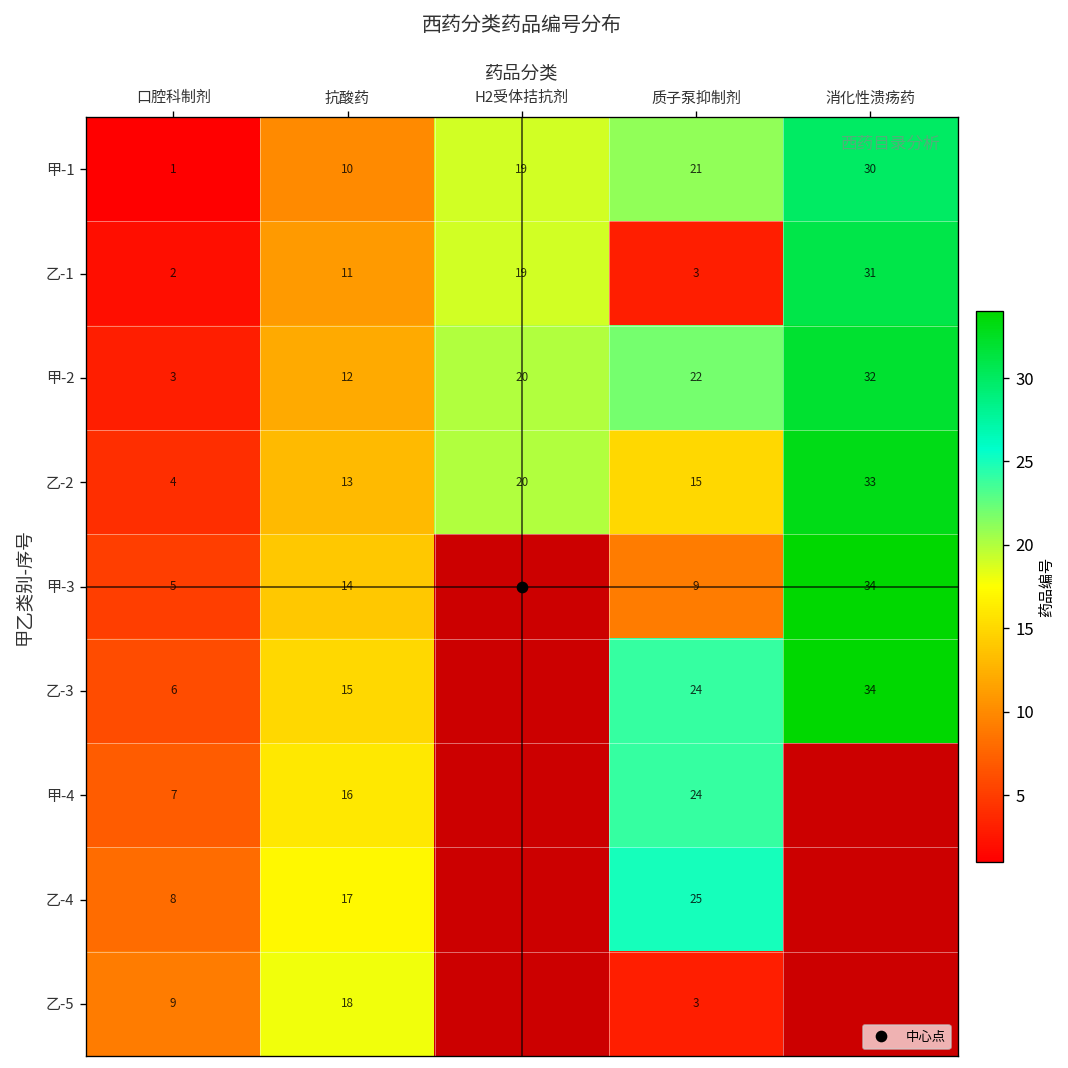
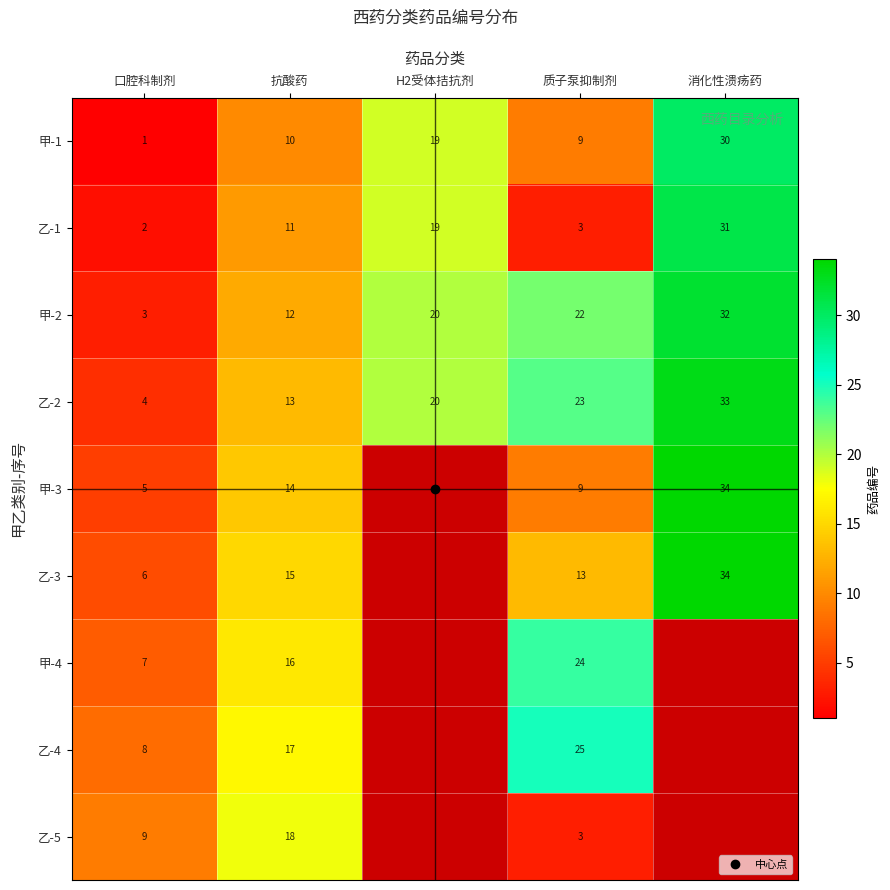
甲-1, 质子泵抑制剂: 21 -> 9
乙-2, 质子泵抑制剂: 15 -> 23
乙-3, 质子泵抑制剂: 24 -> 13
